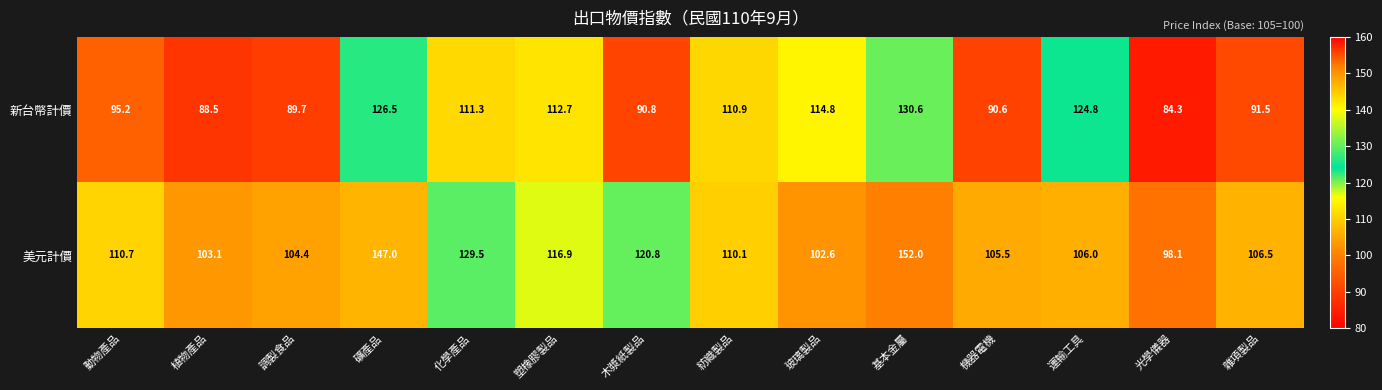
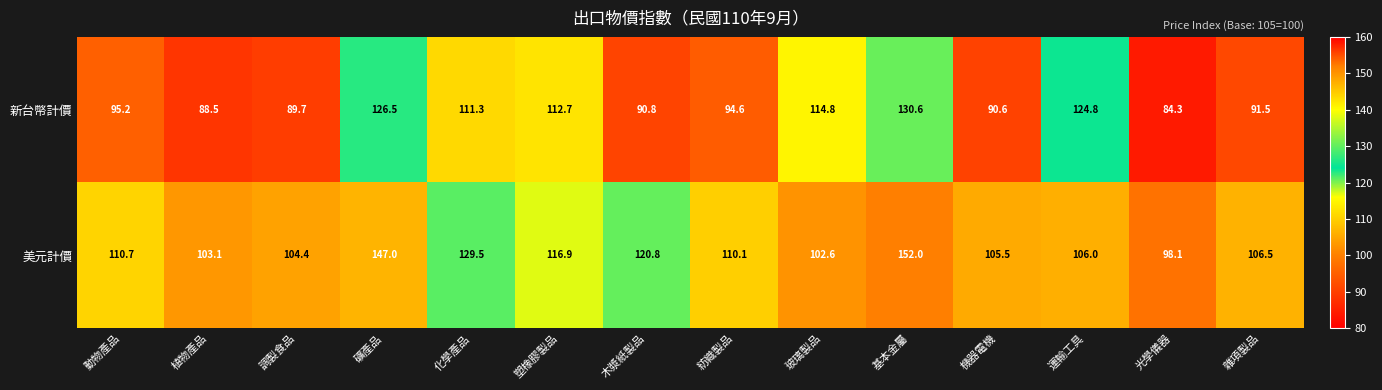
新台幣計價, 紡織製品: 110.9 -> 94.6
